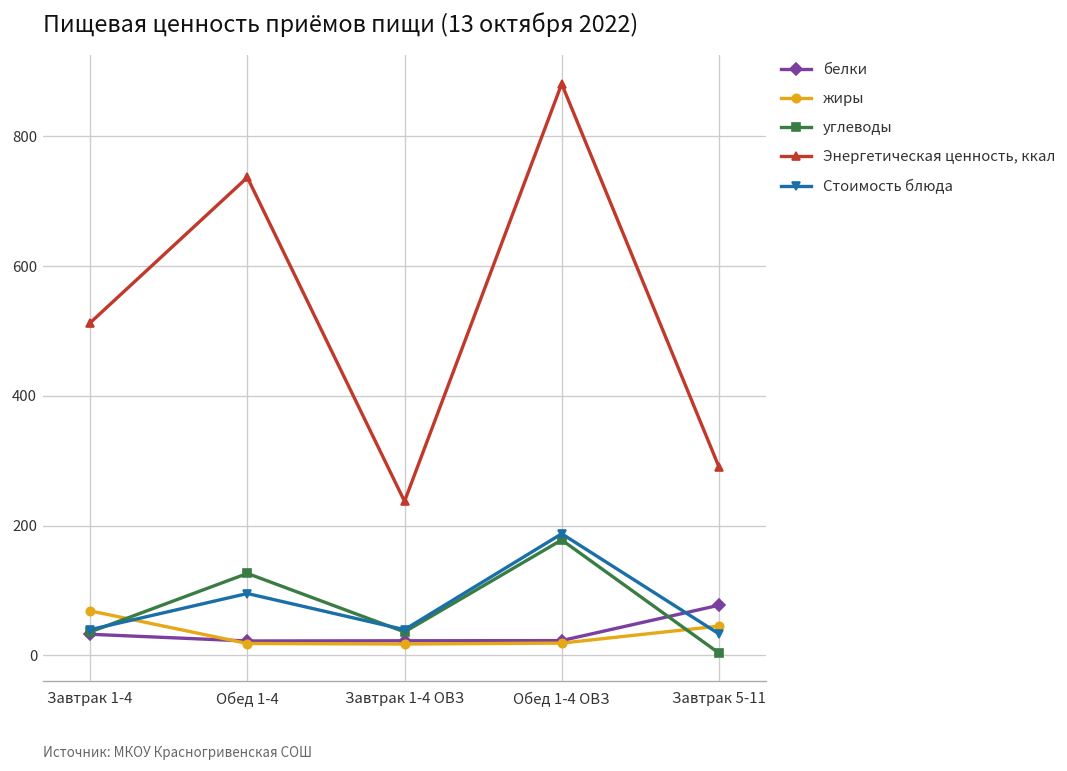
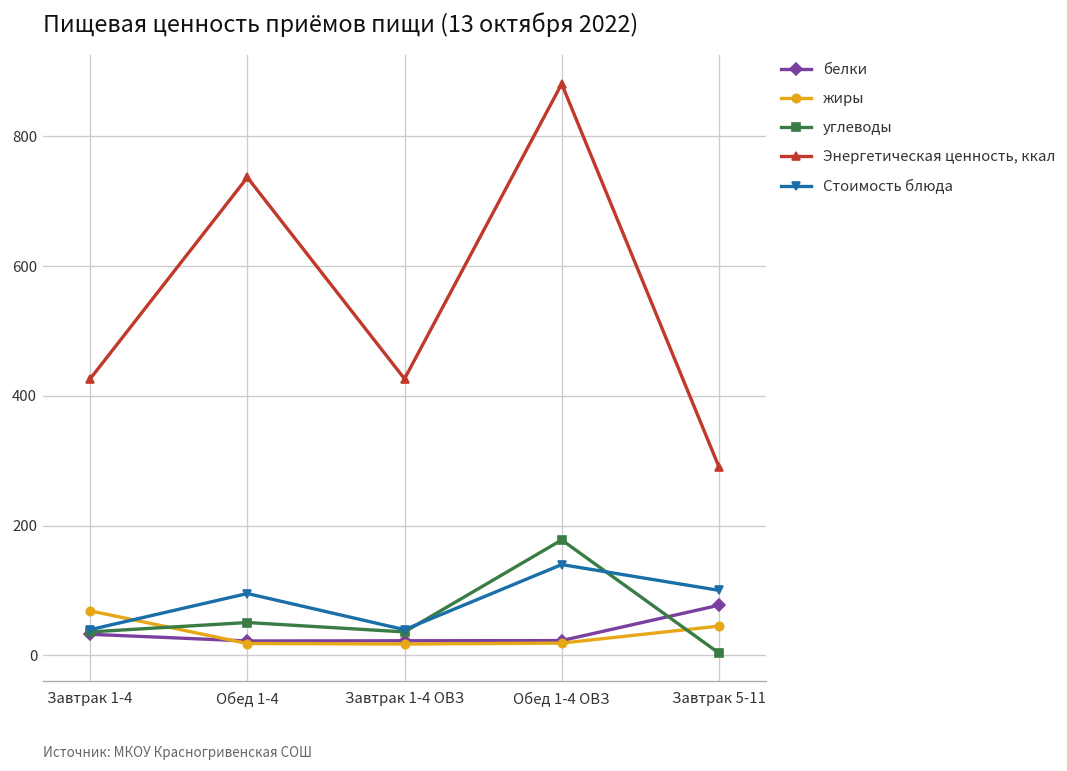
Энергетическая ценность, ккал, Завтрак 1-4: 510 -> 430
углеводы, Обед 1-4: 130 -> 50
Энергетическая ценность, ккал, Завтрак 1-4 ОВЗ: 240 -> 430
Стоимость блюда, Обед 1-4 ОВЗ: 190 -> 140
Стоимость блюда, Завтрак 5-11: 30 -> 100
